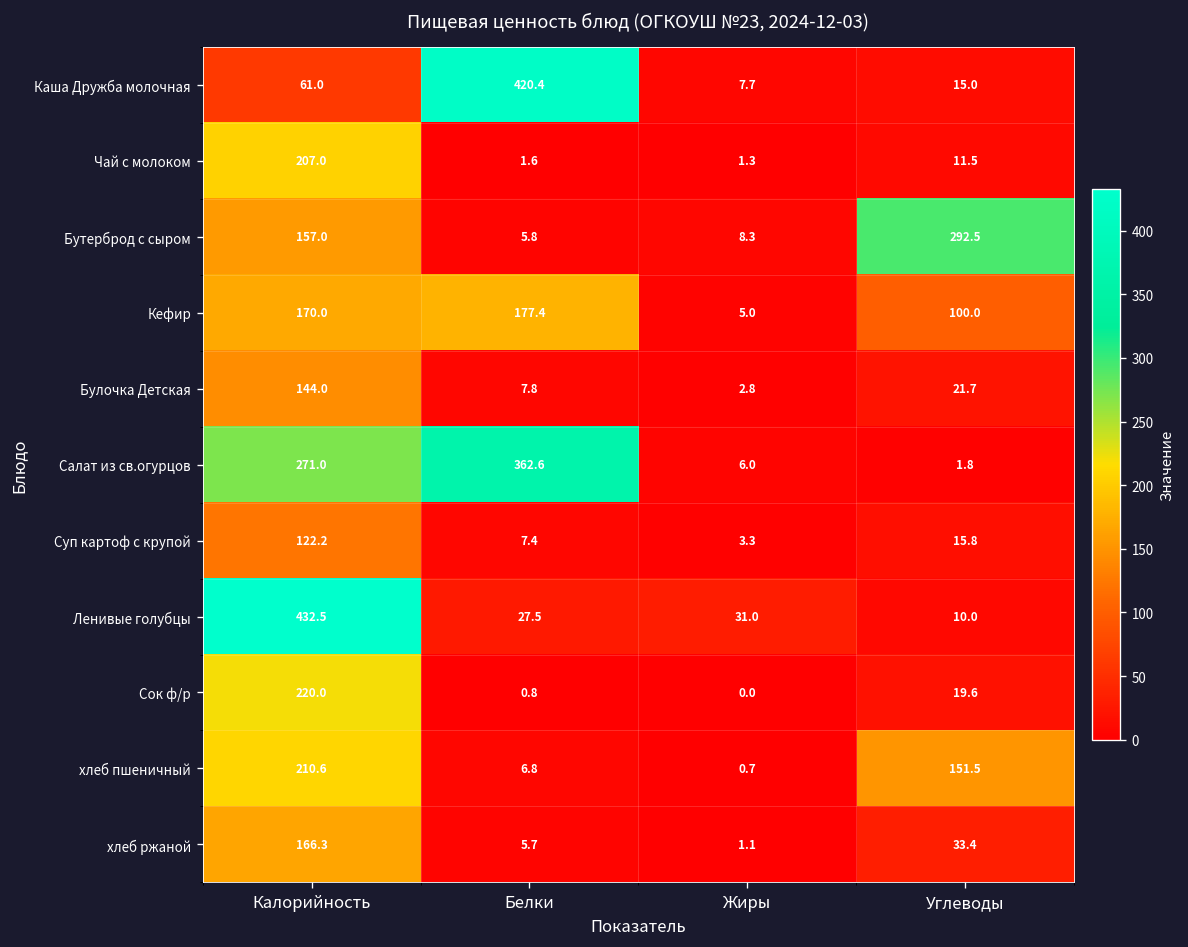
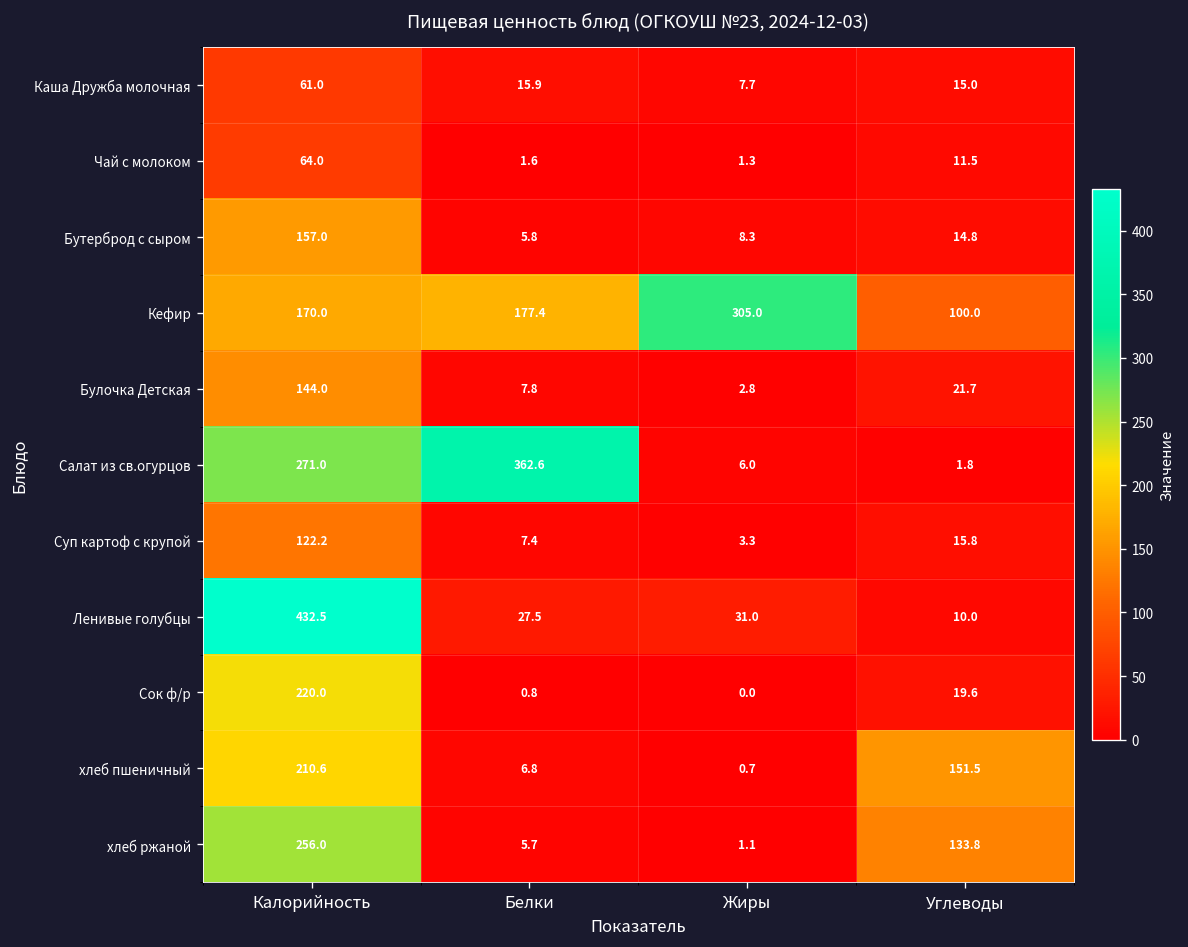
Каша Дружба молочная, Белки: 420.4 -> 15.9
Чай с молоком, Калорийность: 207.0 -> 64.0
Бутерброд с сыром, Углеводы: 292.5 -> 14.8
Кефир, Жиры: 5.0 -> 305.0
хлеб ржаной, Калорийность: 166.3 -> 256.0
хлеб ржаной, Углеводы: 33.4 -> 133.8
